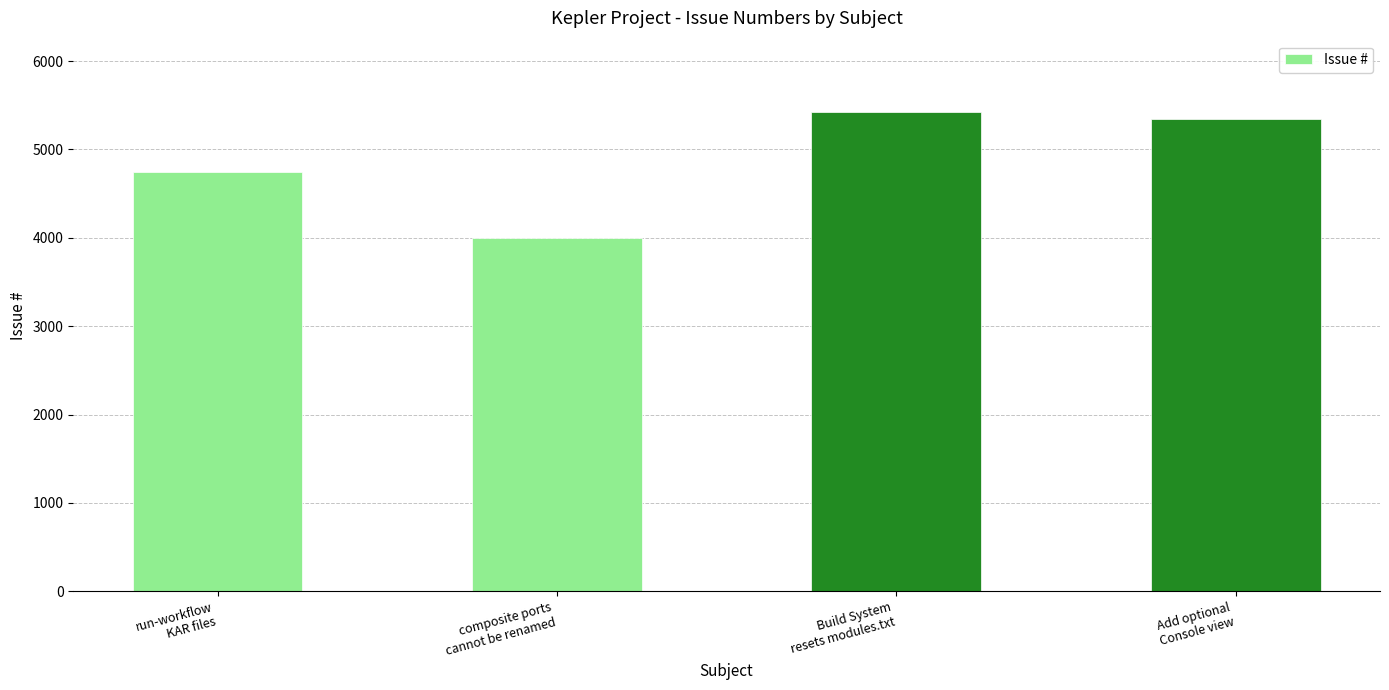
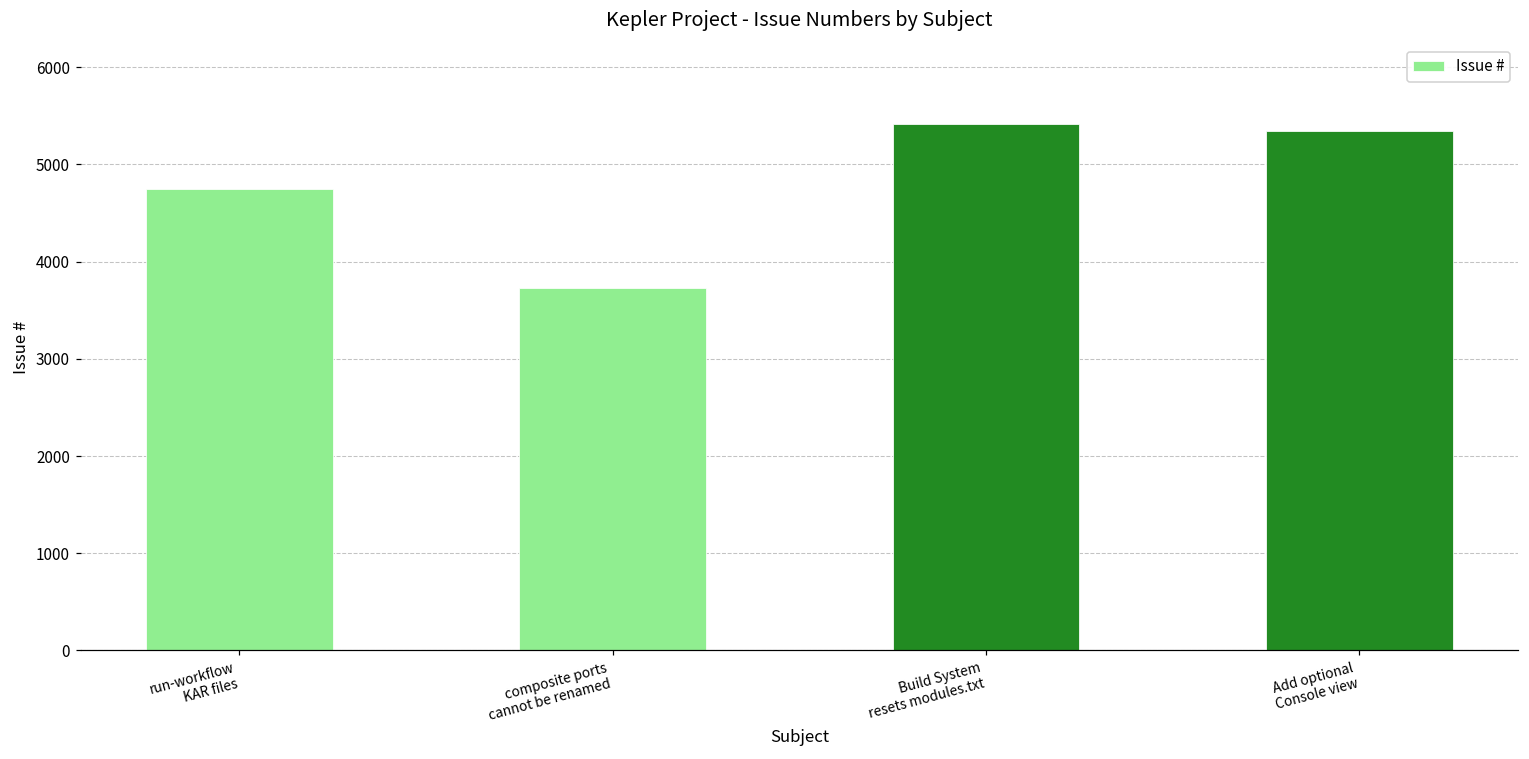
composite ports cannot be renamed: 4000 -> 3700
